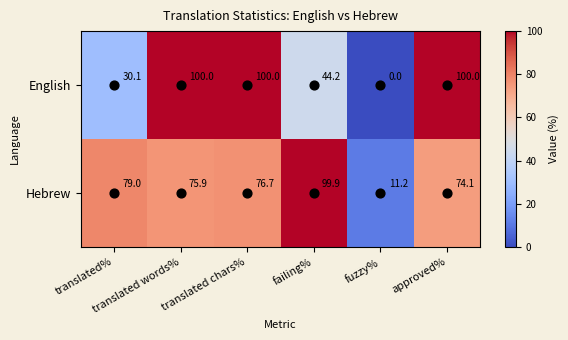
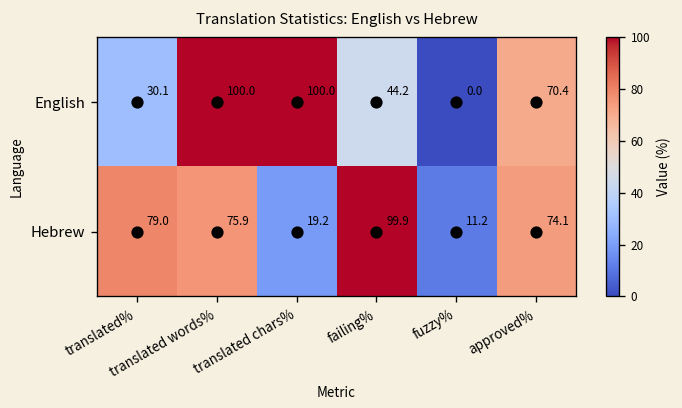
English, approved%: 100.0 -> 70.4
Hebrew, translated chars%: 76.7 -> 19.2
